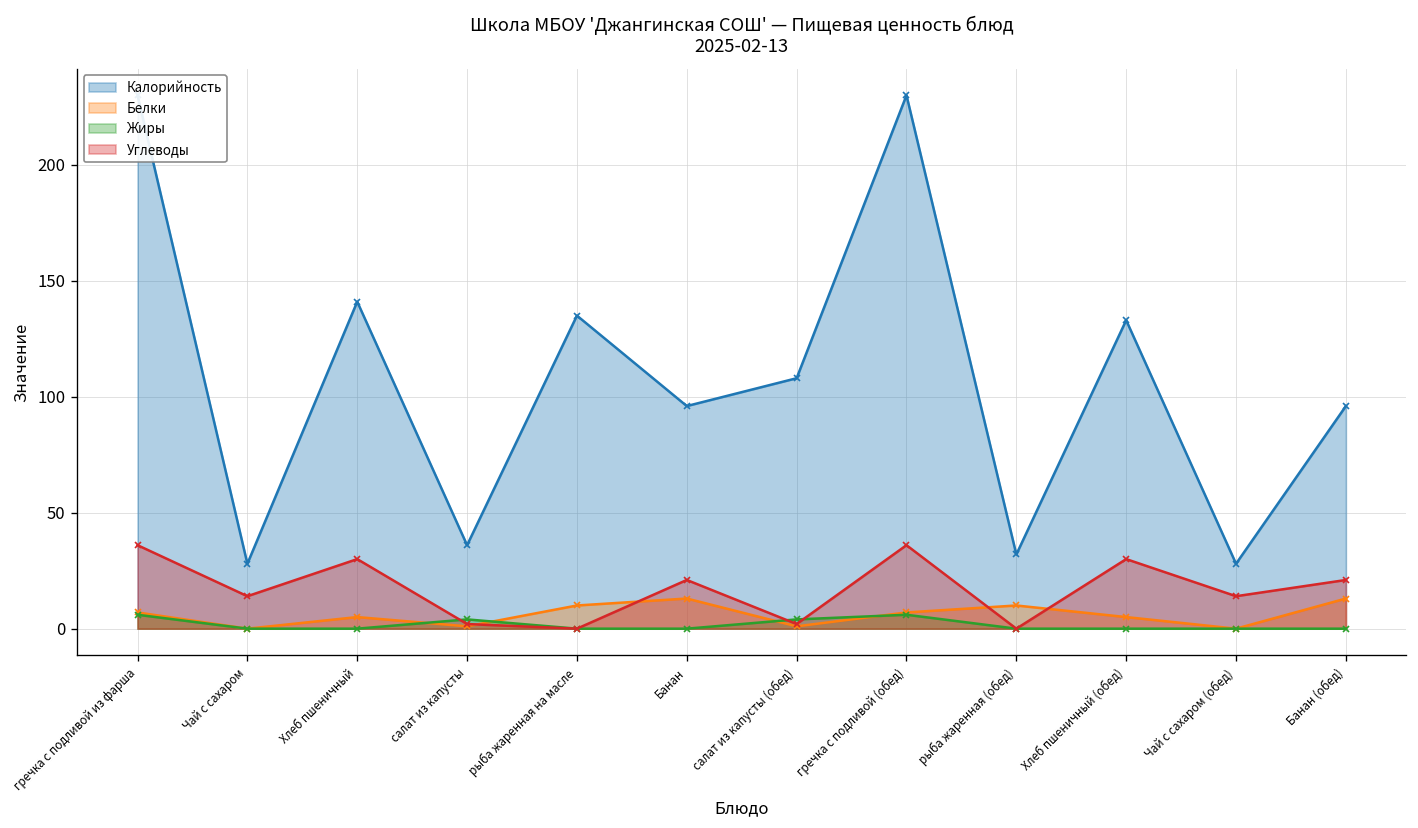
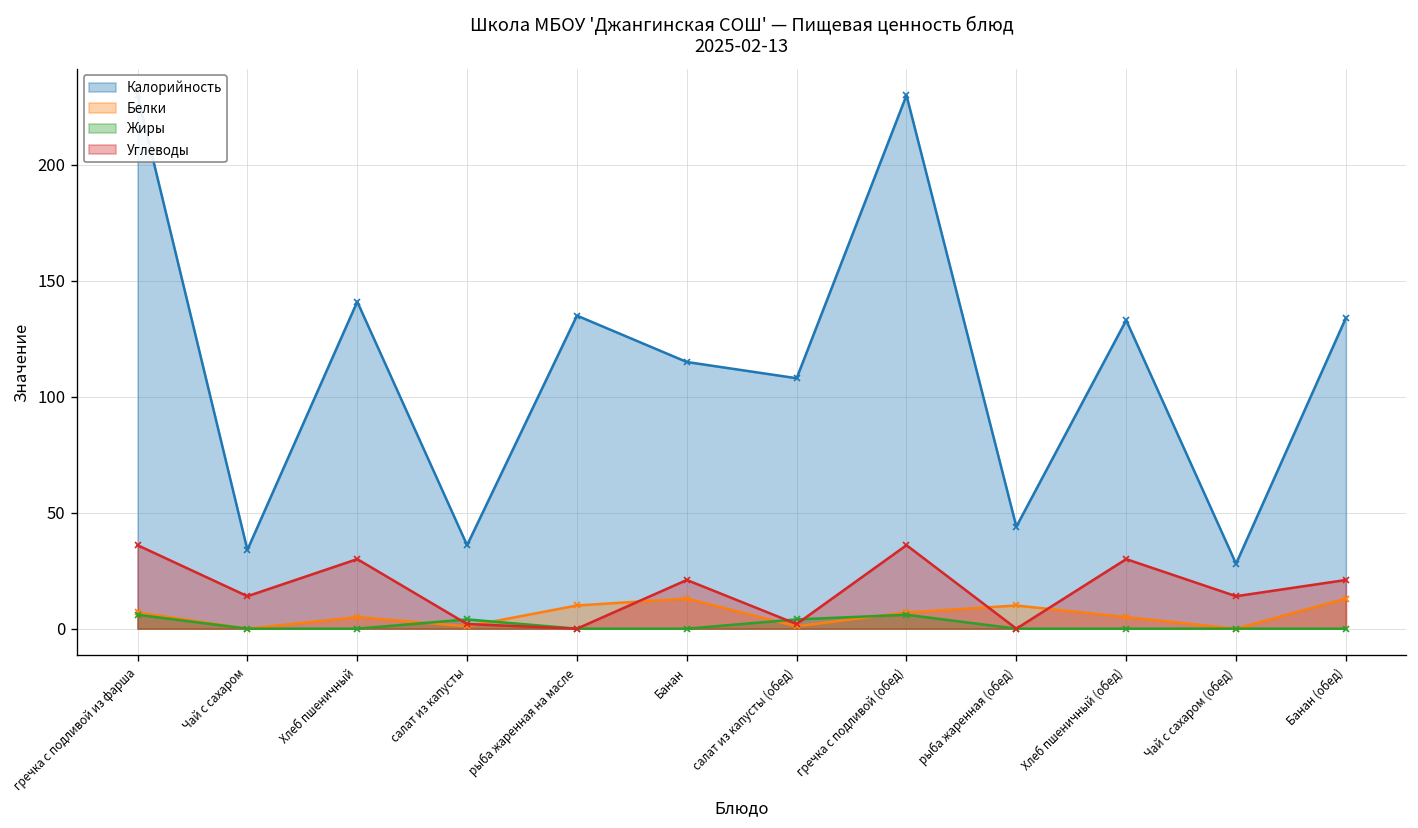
Калорийность, Чай с сахаром: 28 -> 34
Калорийность, Банан: 96 -> 115
Калорийность, рыба жаренная (обед): 32 -> 44
Калорийность, Банан (обед): 96 -> 134
